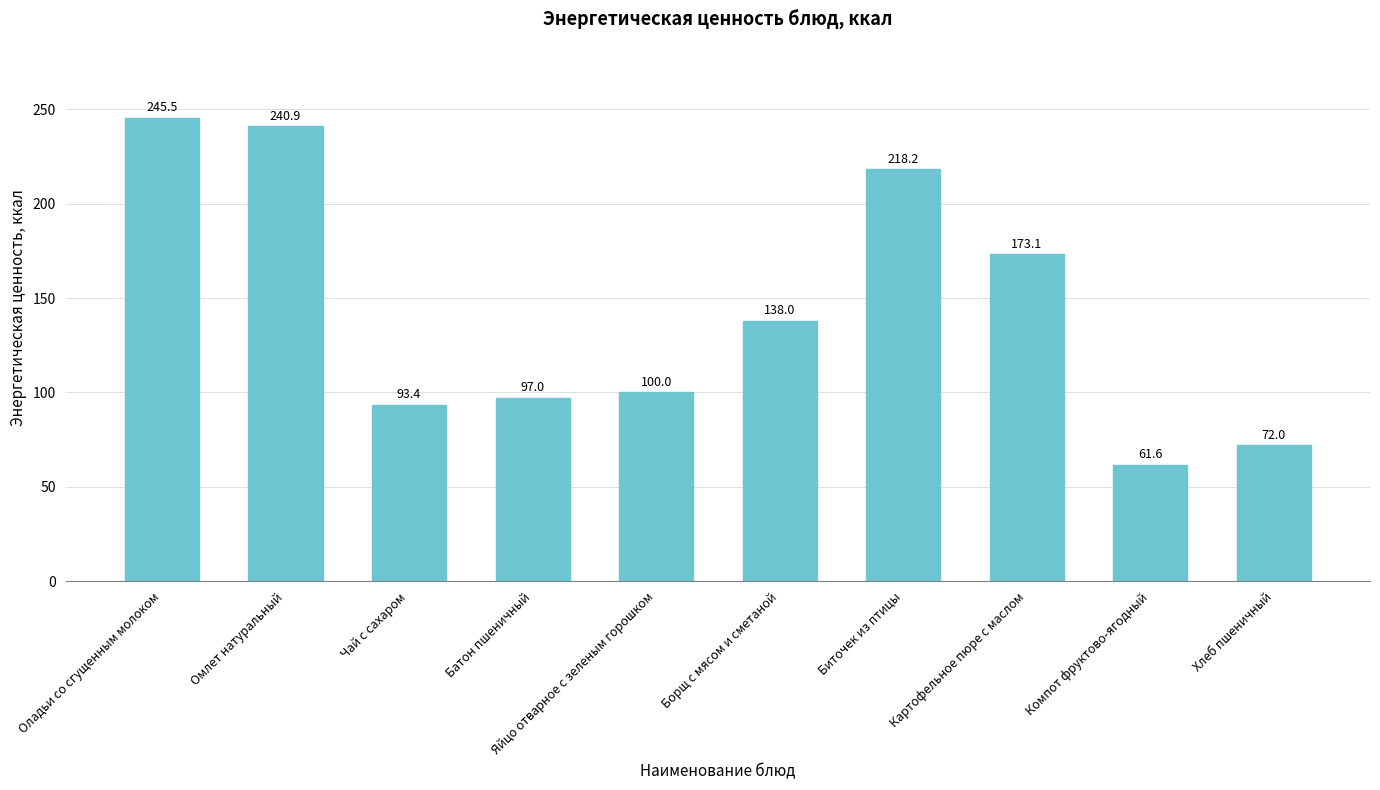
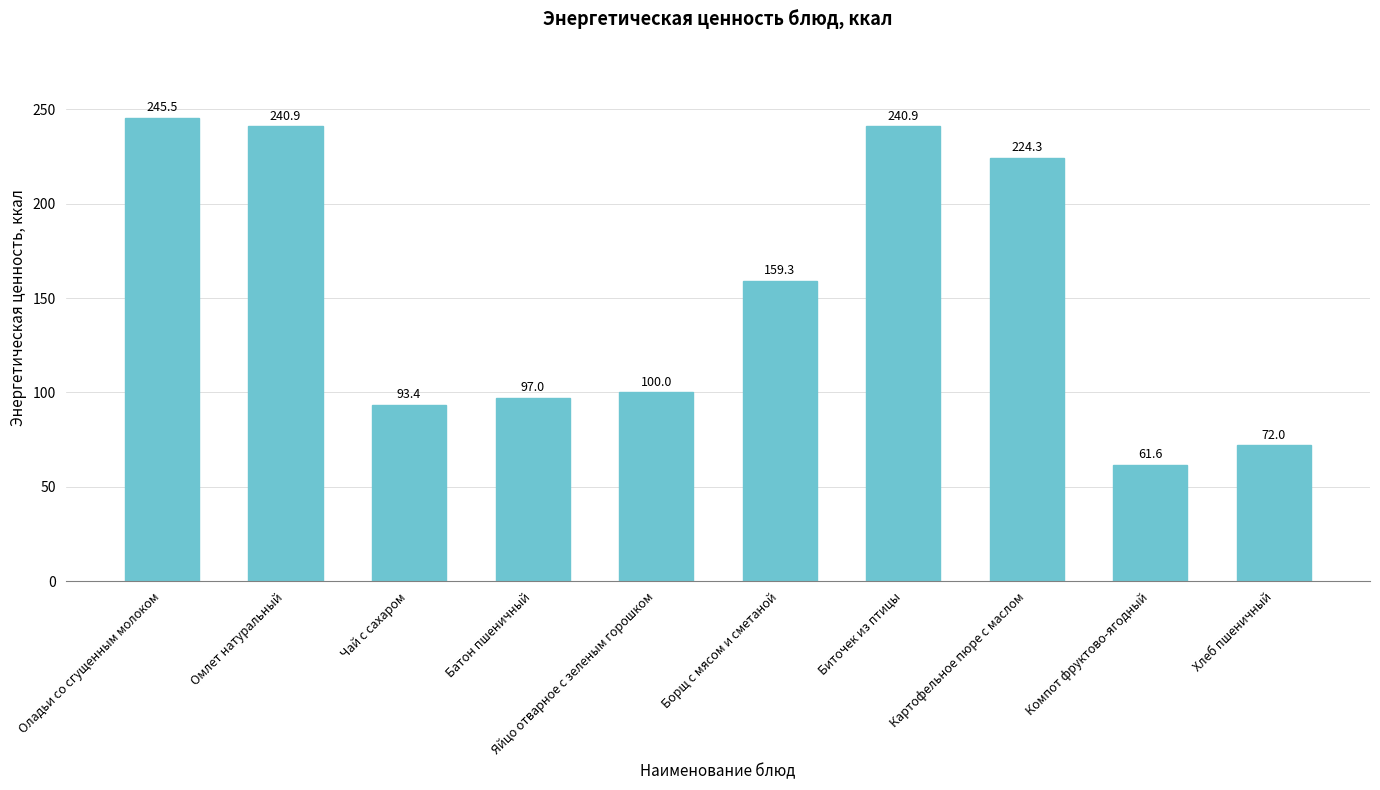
Борщ с мясом и сметаной: 138.0 -> 159.3
Биточек из птицы: 218.2 -> 240.9
Картофельное пюре с маслом: 173.1 -> 224.3
